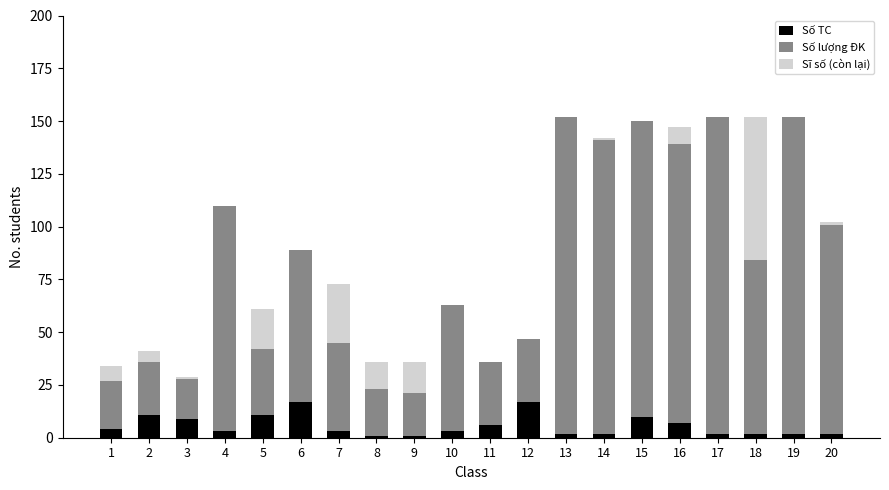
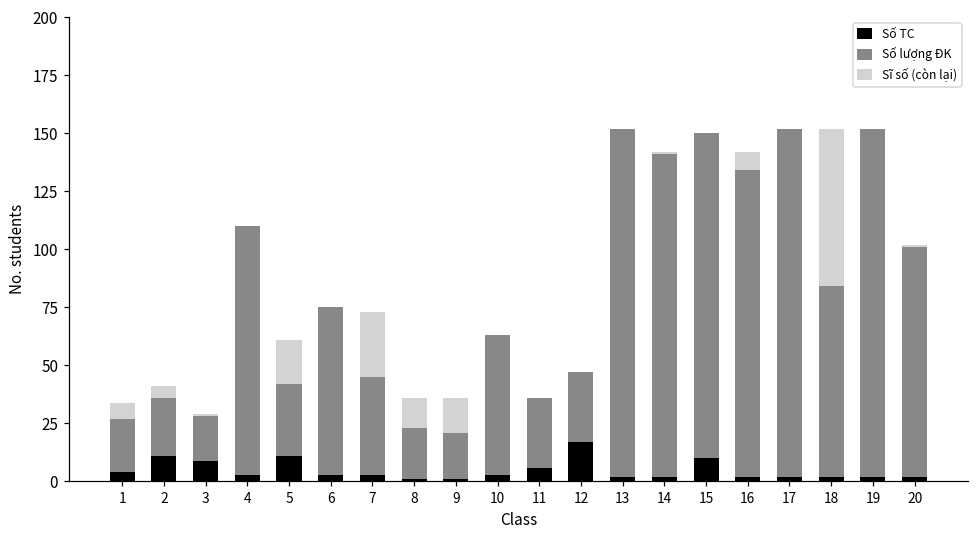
Số TC, 6: 17 -> 3
Số TC, 16: 7 -> 2
